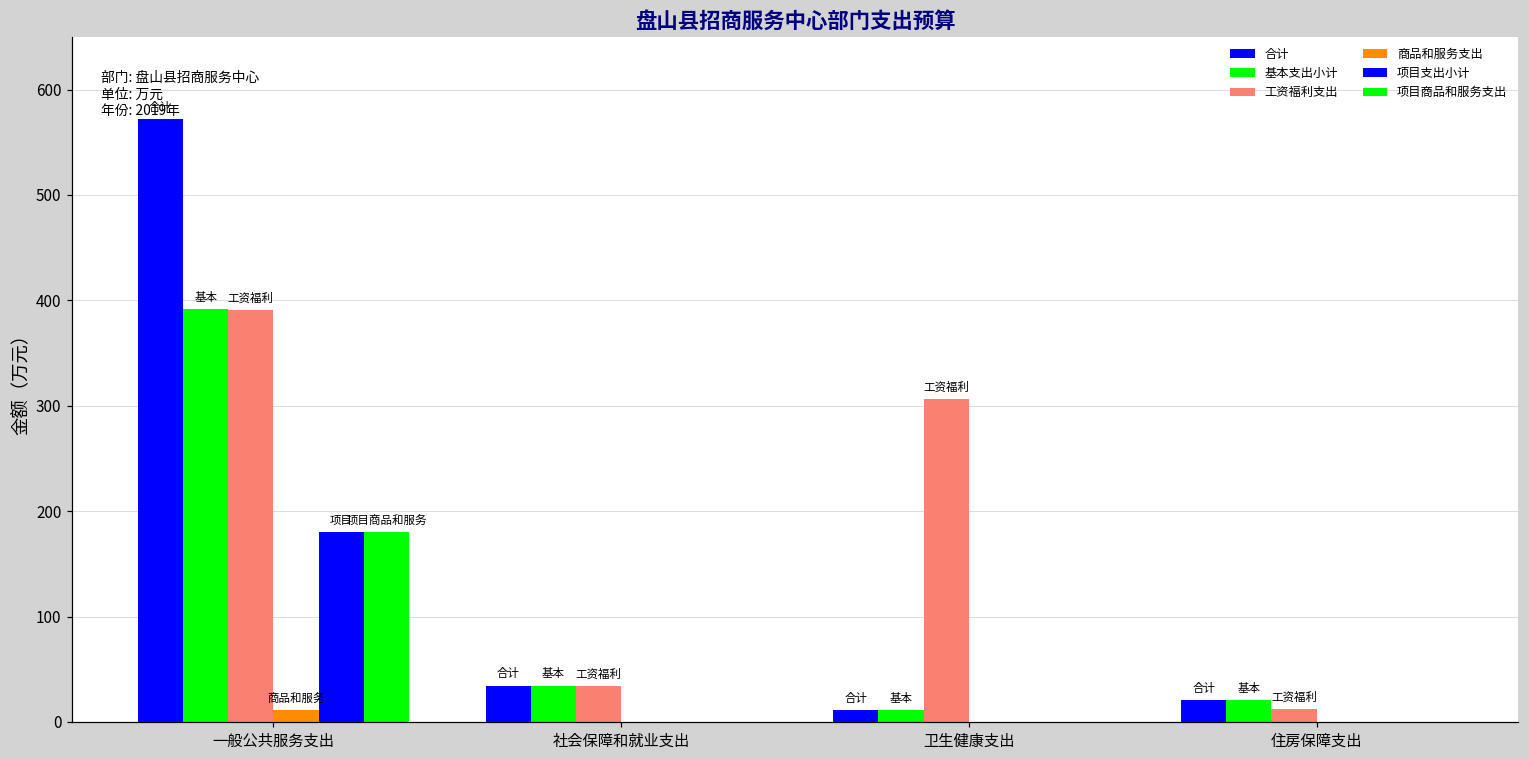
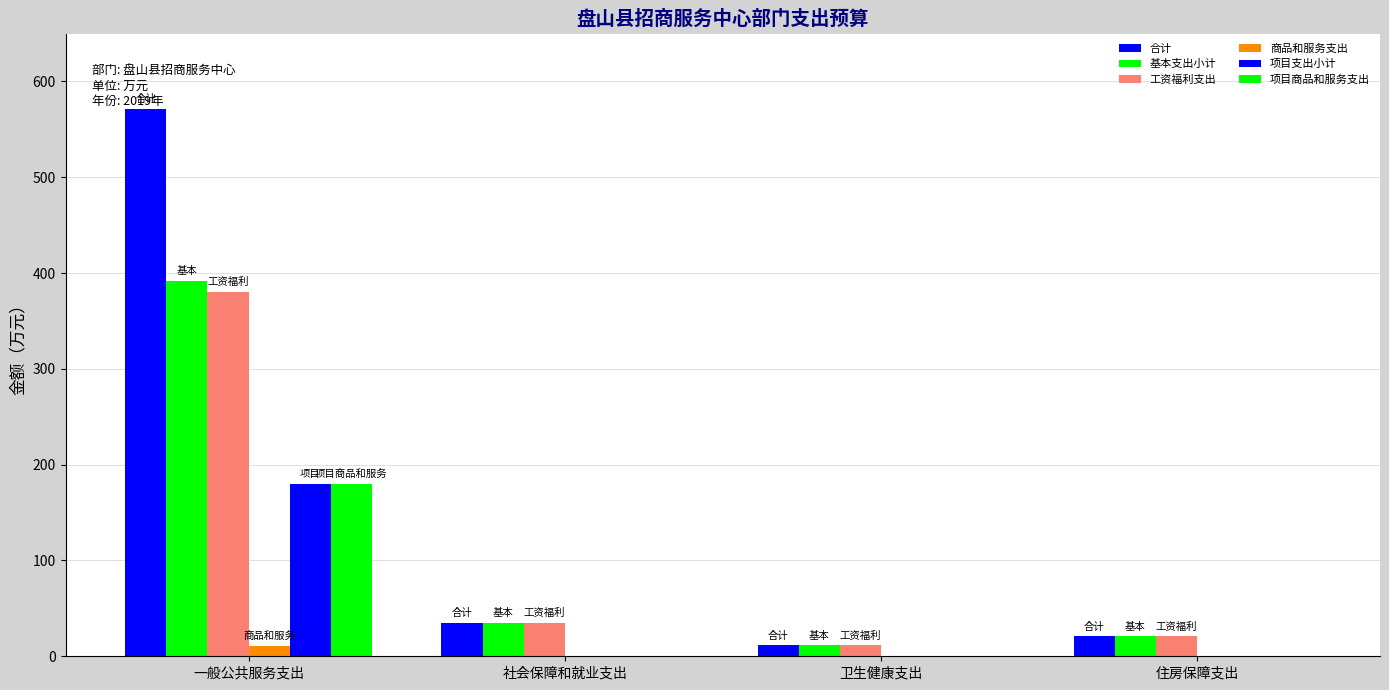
工资福利支出, 一般公共服务支出: 390 -> 380
工资福利支出, 卫生健康支出: 310 -> 10
工资福利支出, 住房保障支出: 10 -> 20
